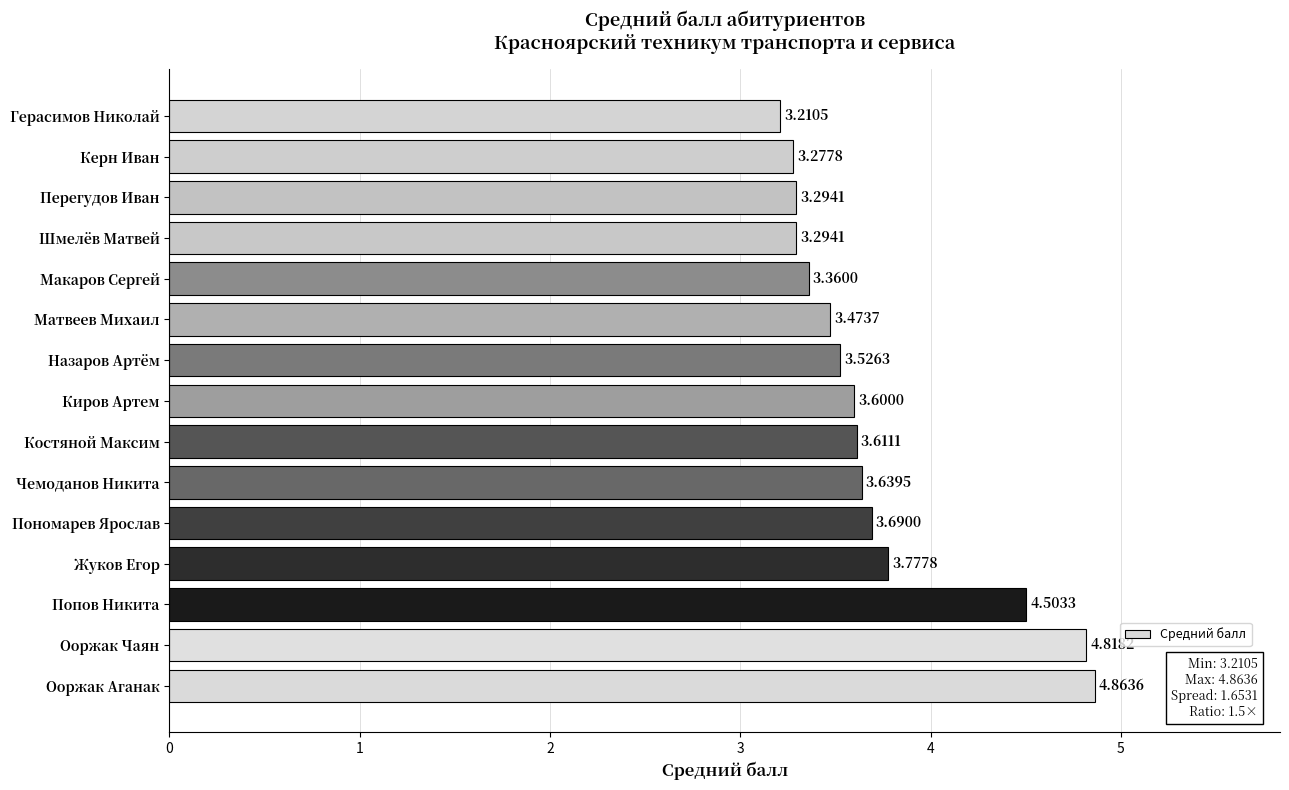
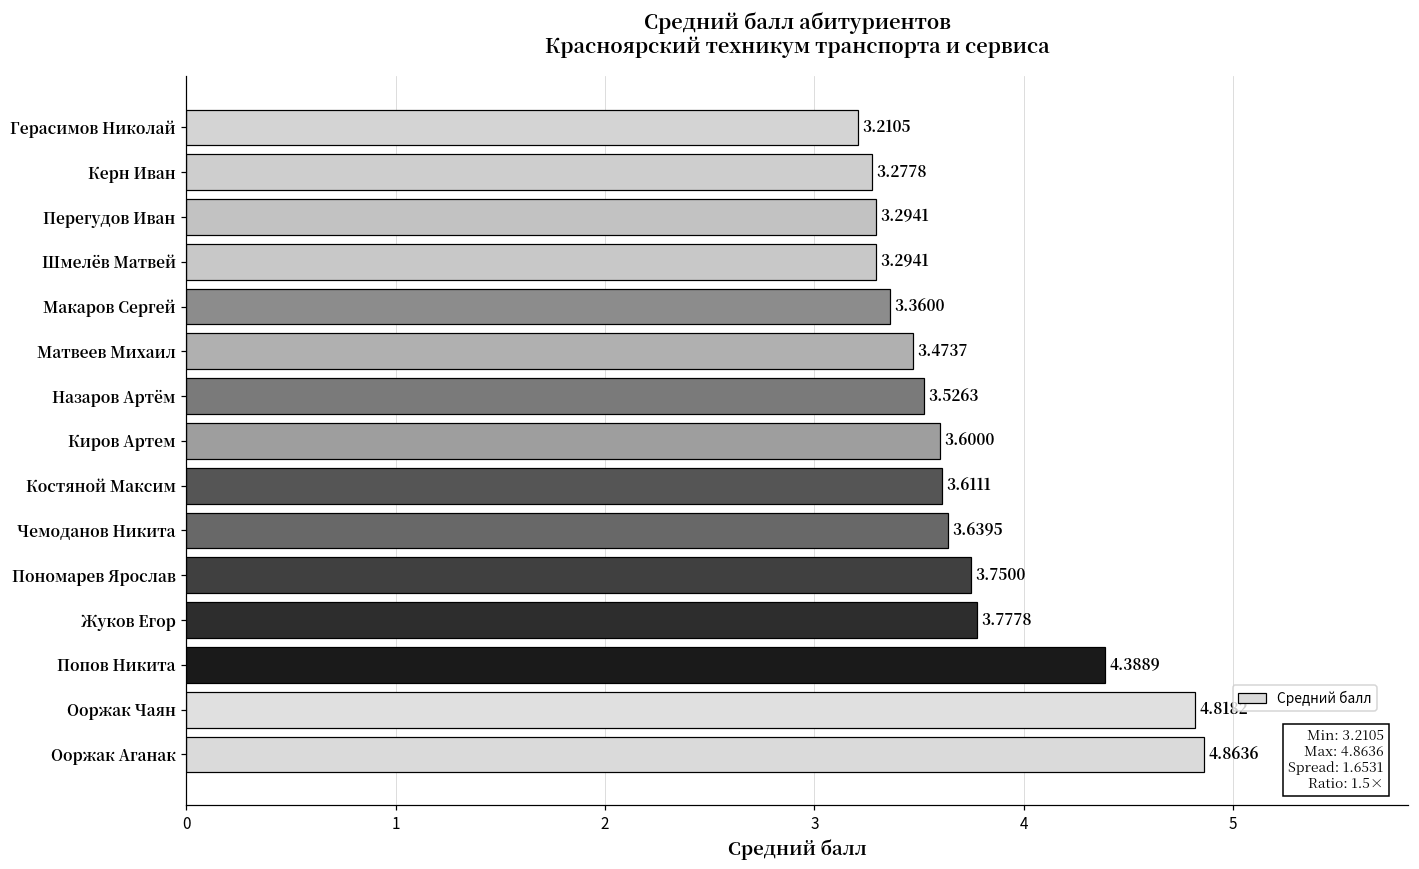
Пономарев Ярослав: 3.6900 -> 3.7500
Попов Никита: 4.5033 -> 4.3889
